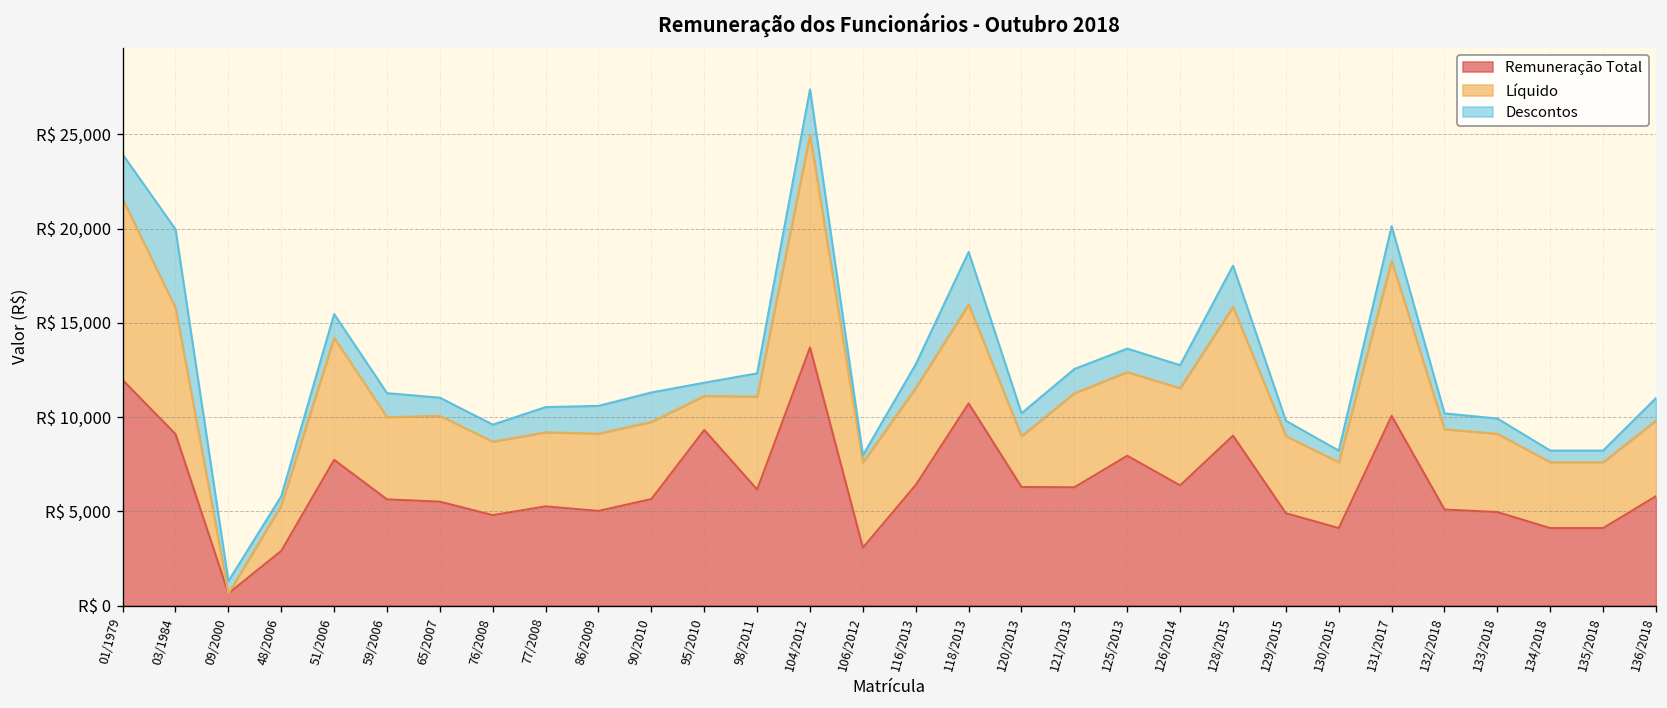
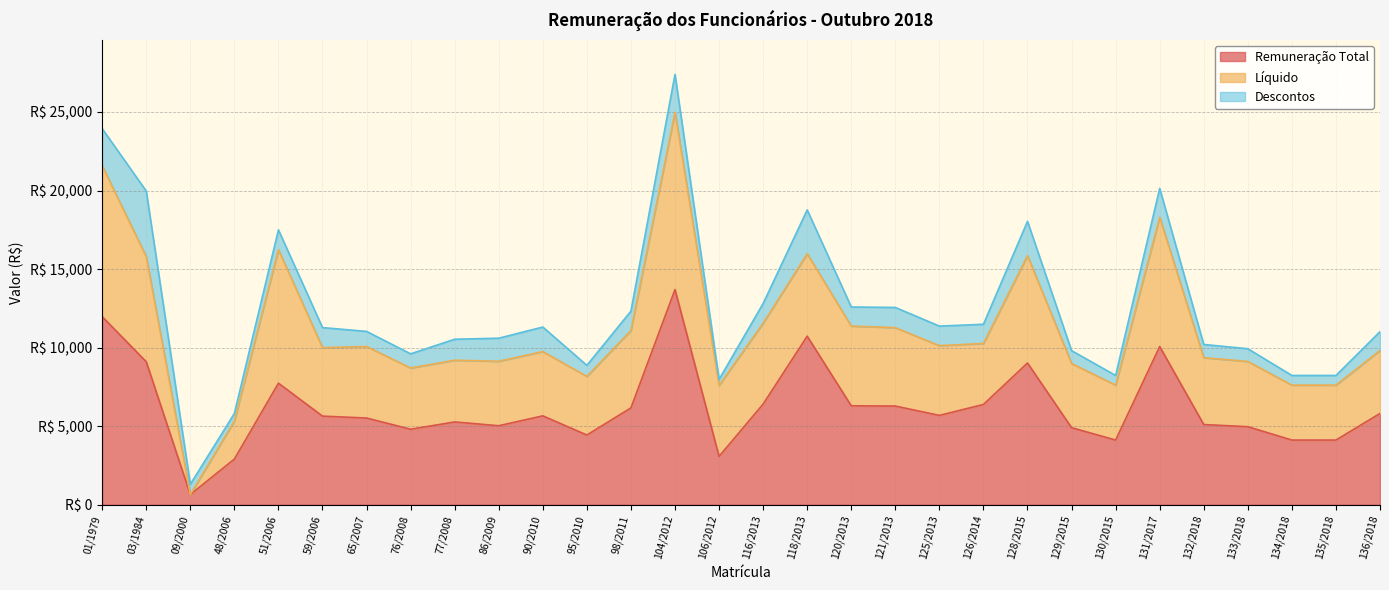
Líquido, 51/2006: R$ 6,500 -> R$ 8,500
Remuneração Total, 95/2010: R$ 9,300 -> R$ 4,400
Líquido, 95/2010: R$ 1,800 -> R$ 3,700
Líquido, 120/2013: R$ 2,700 -> R$ 5,100
Remuneração Total, 125/2013: R$ 8,000 -> R$ 5,700
Líquido, 126/2014: R$ 5,200 -> R$ 3,900
